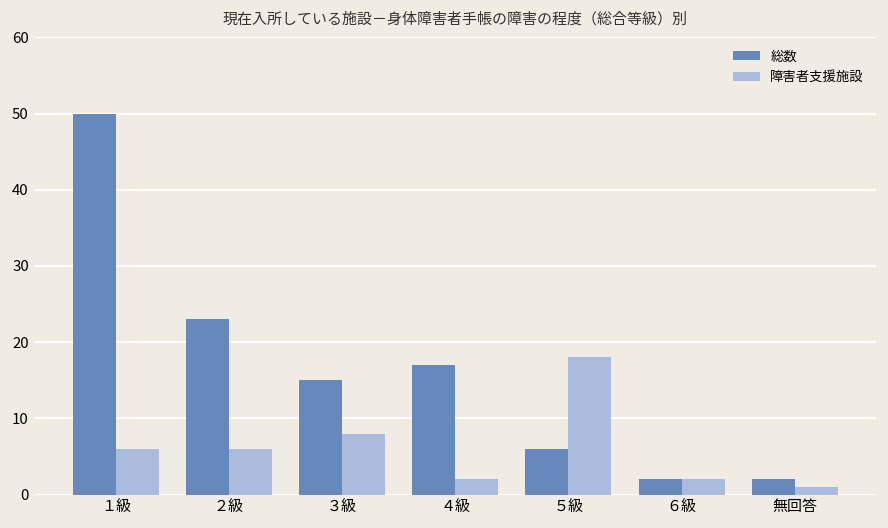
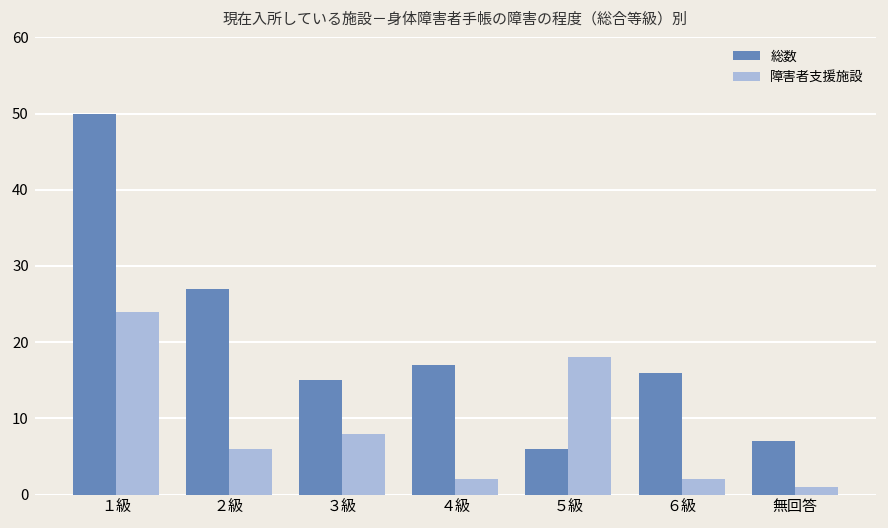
障害者支援施設, １級: 6 -> 24
総数, ２級: 23 -> 27
総数, ６級: 2 -> 16
総数, 無回答: 2 -> 7
